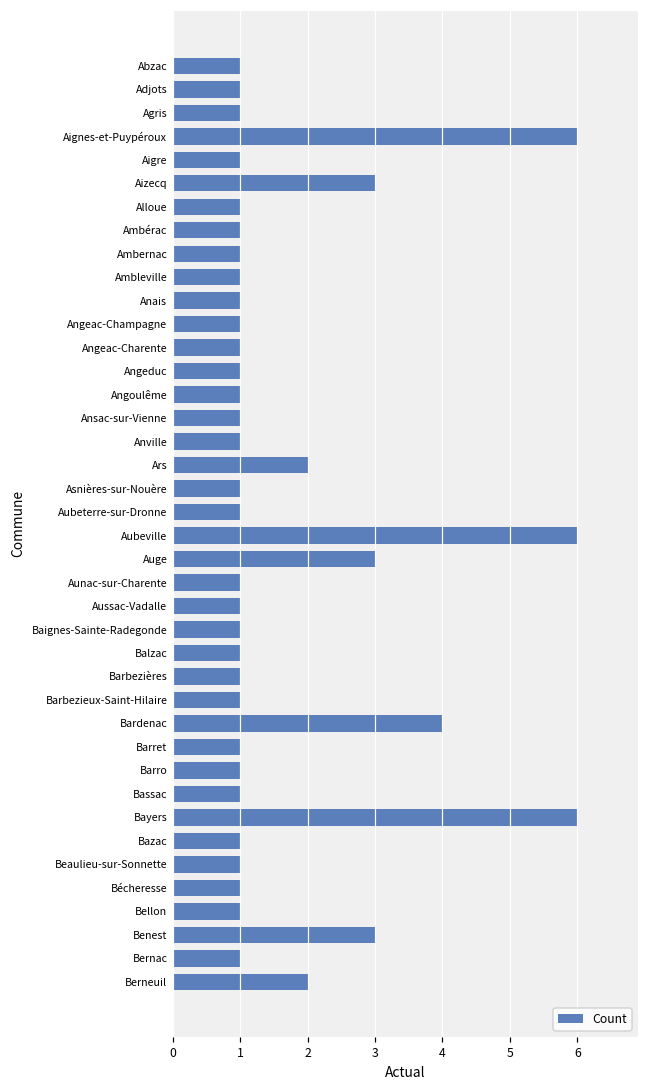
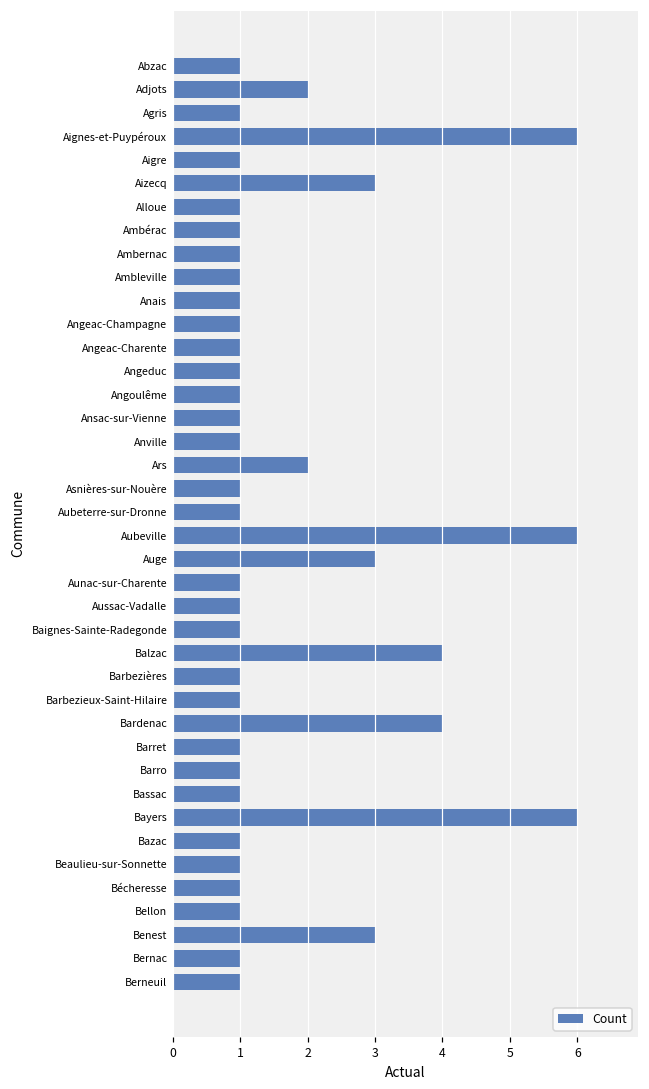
Adjots: 1 -> 2
Balzac: 1 -> 4
Berneuil: 2 -> 1
